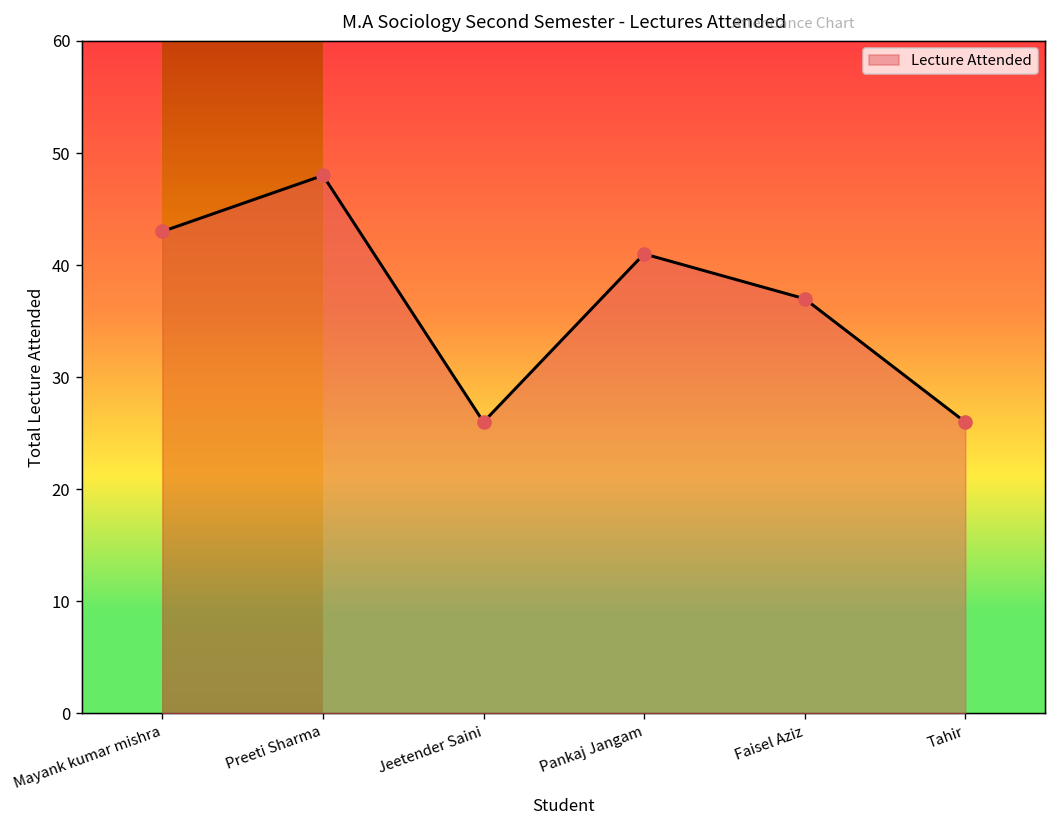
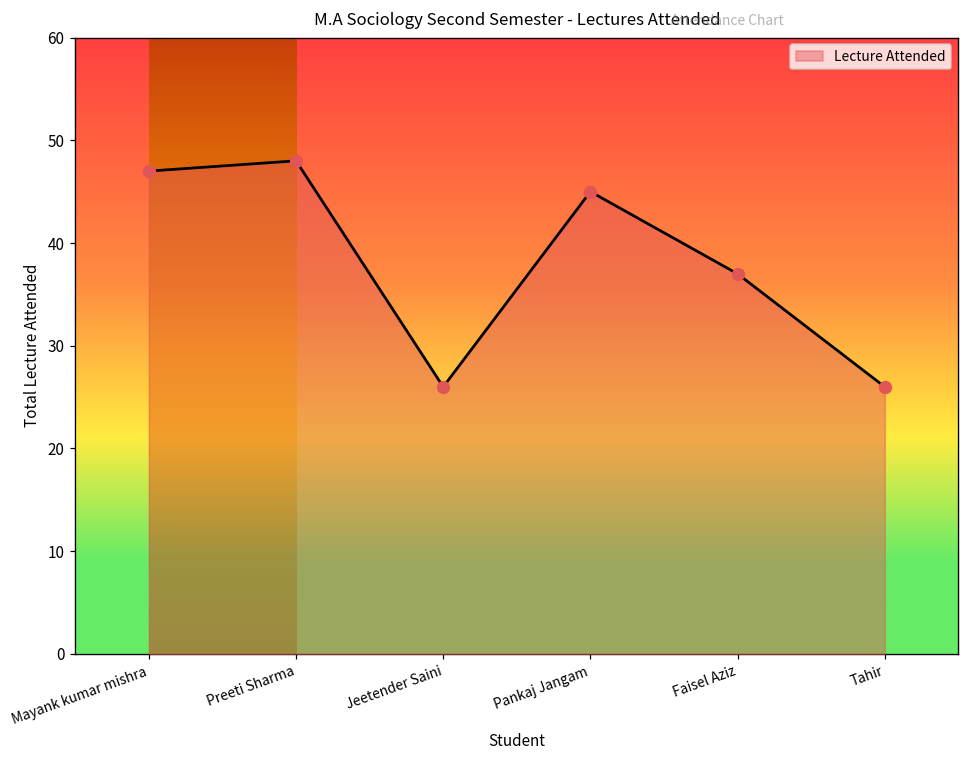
Mayank kumar mishra: 43 -> 47
Pankaj Jangam: 41 -> 45
